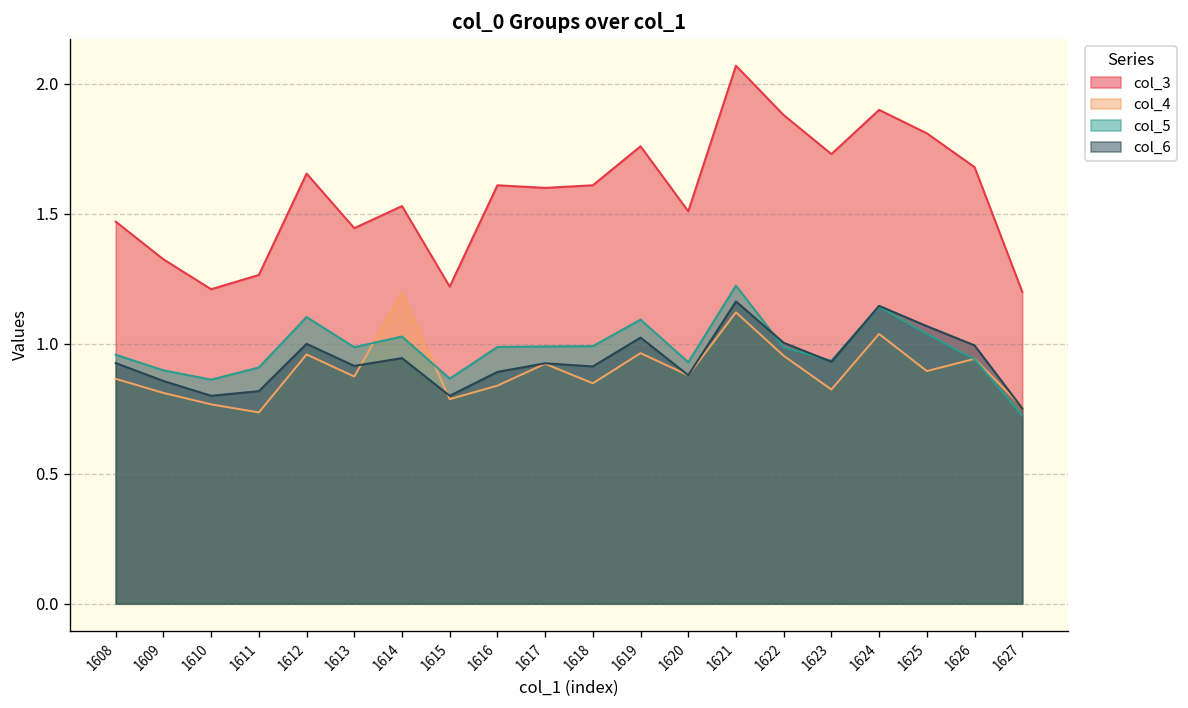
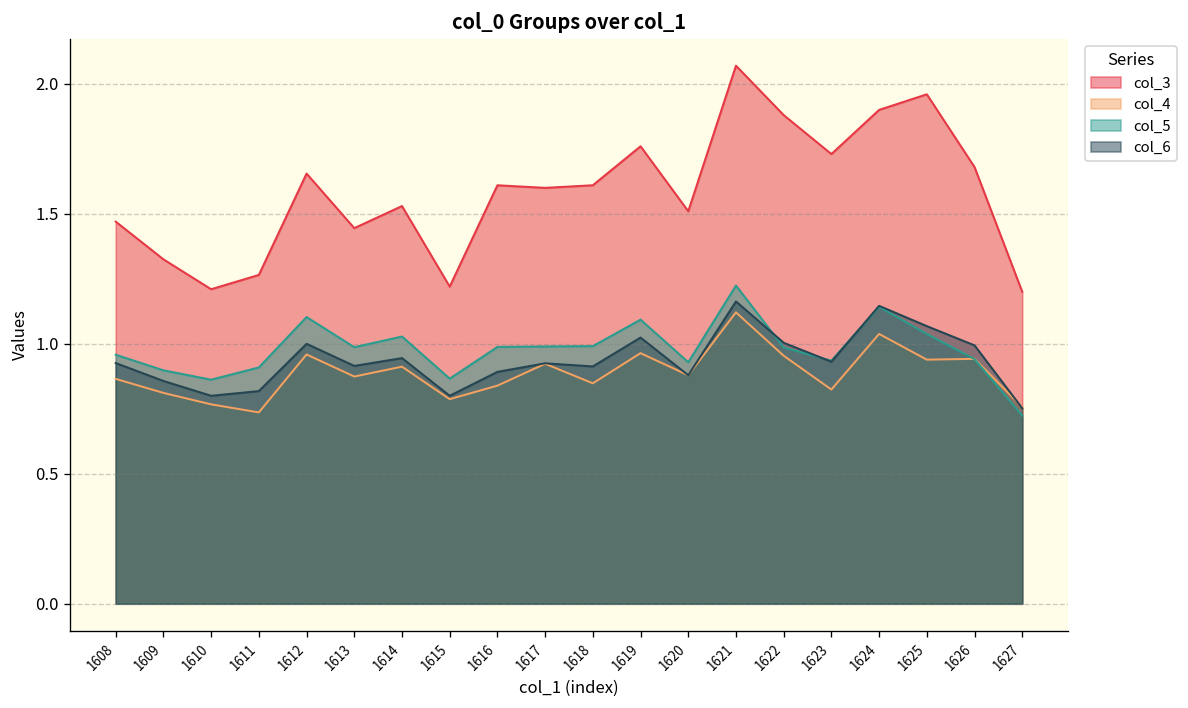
col_4, 1614: 1.20 -> 0.91
col_3, 1625: 1.81 -> 1.96
col_4, 1625: 0.90 -> 0.94
